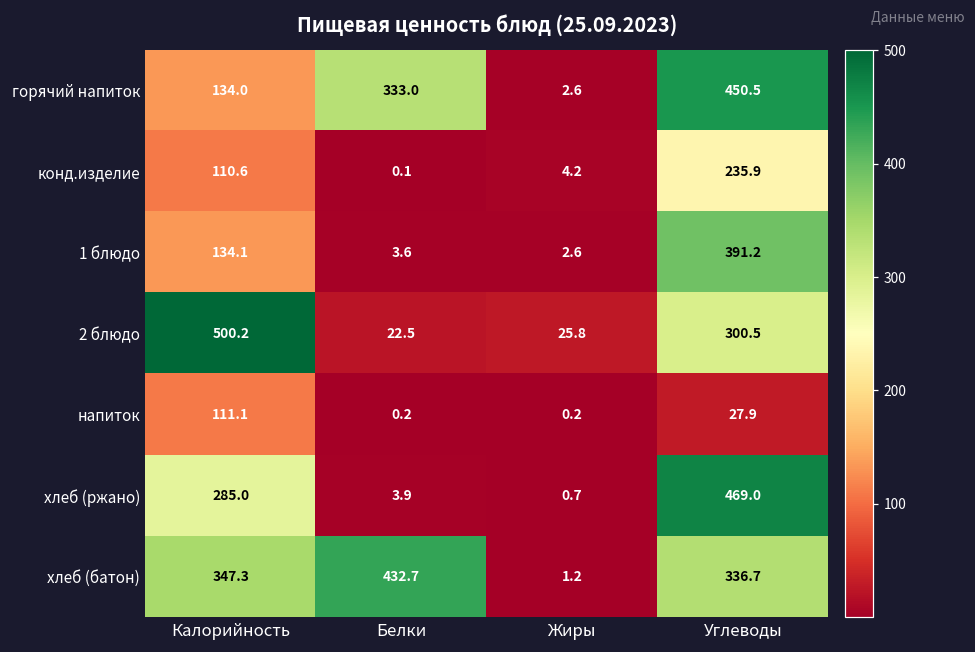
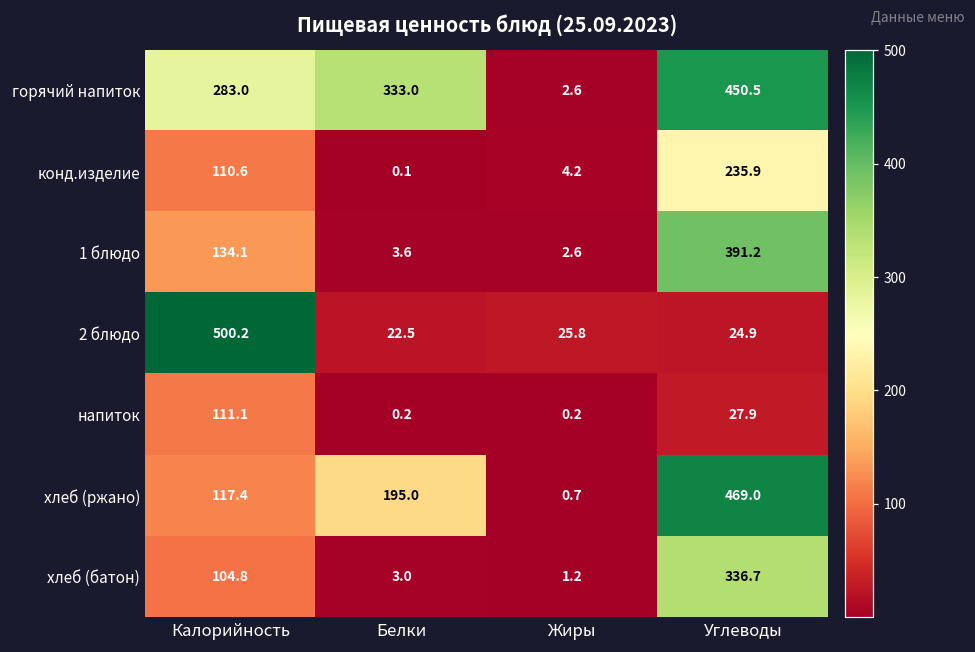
горячий напиток, Калорийность: 134.0 -> 283.0
2 блюдо, Углеводы: 300.5 -> 24.9
хлеб (ржано), Калорийность: 285.0 -> 117.4
хлеб (ржано), Белки: 3.9 -> 195.0
хлеб (батон), Калорийность: 347.3 -> 104.8
хлеб (батон), Белки: 432.7 -> 3.0
